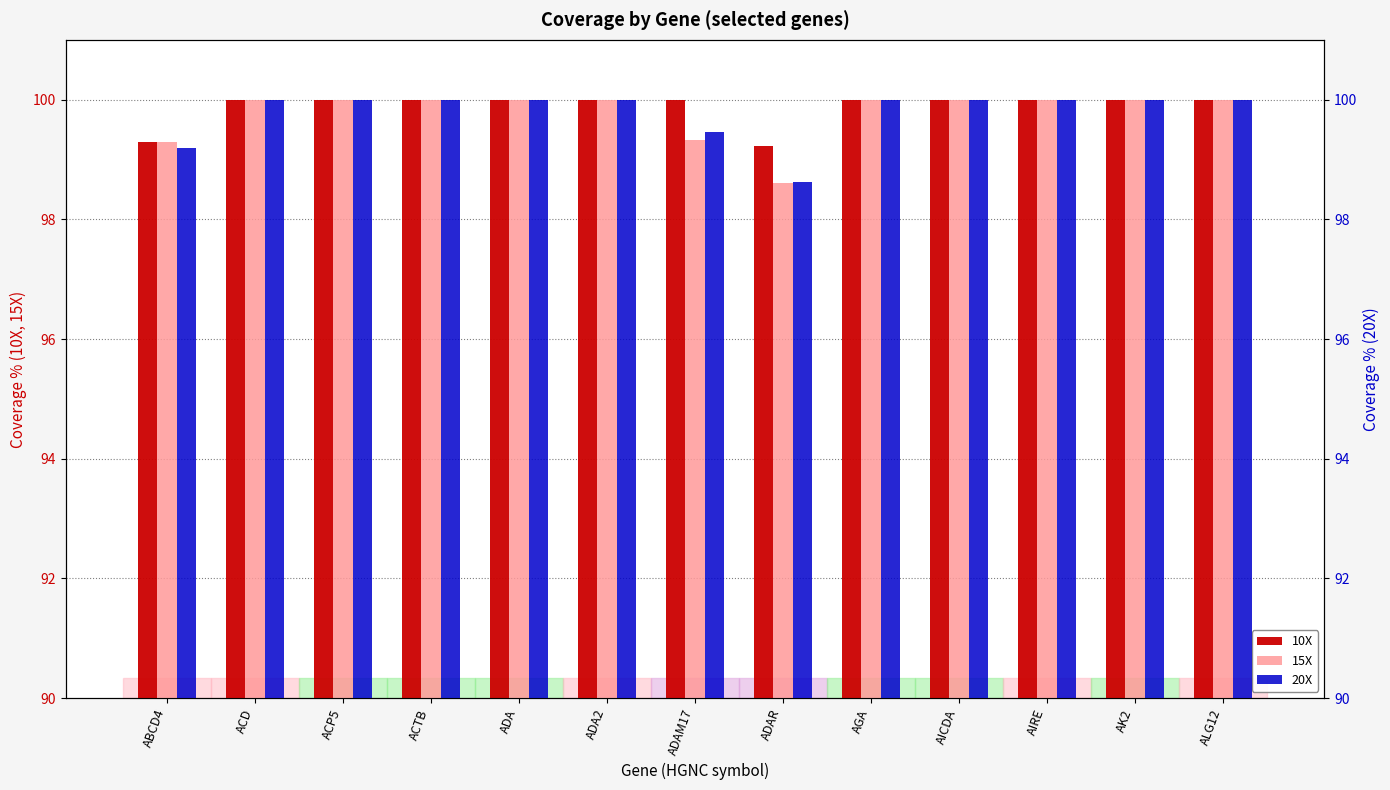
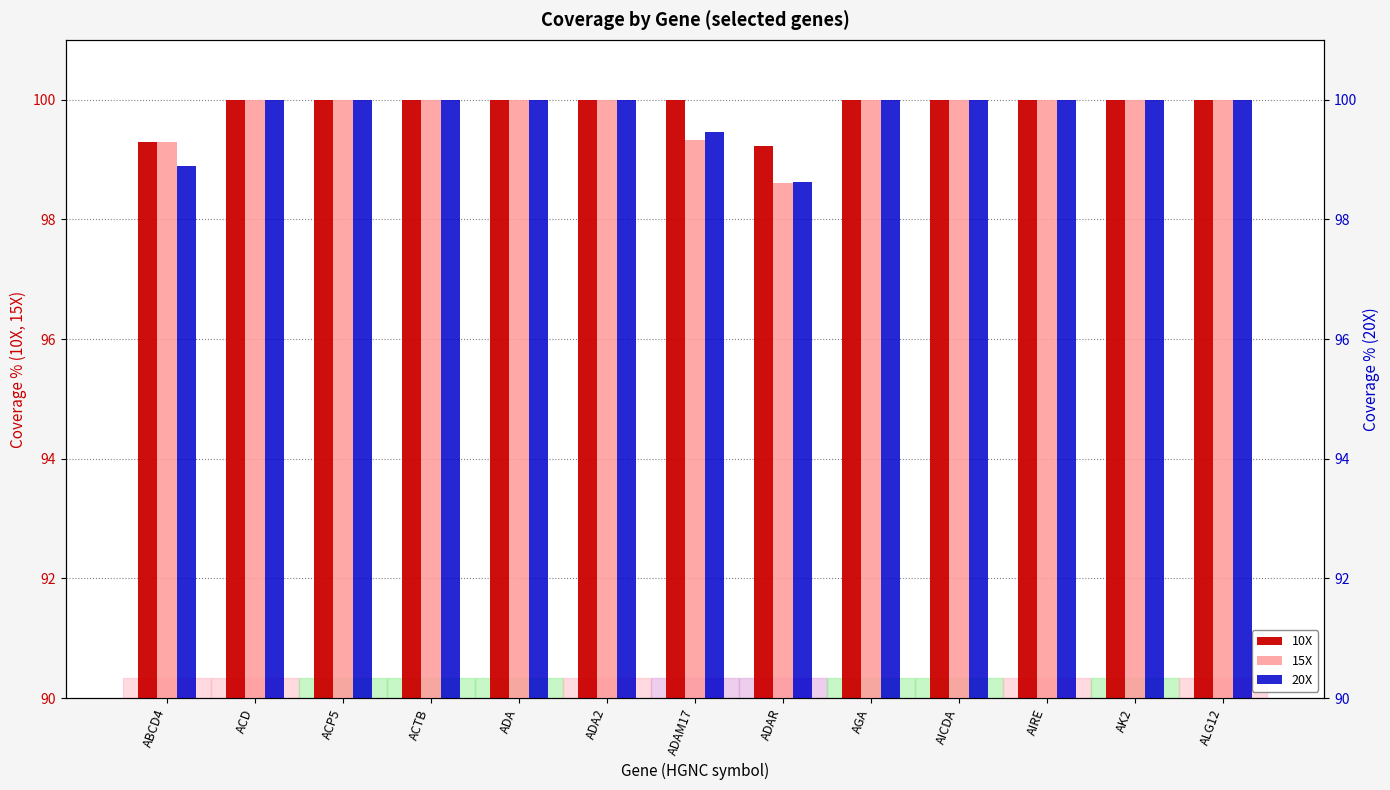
20X, ABCD4: 99.2 -> 98.9
